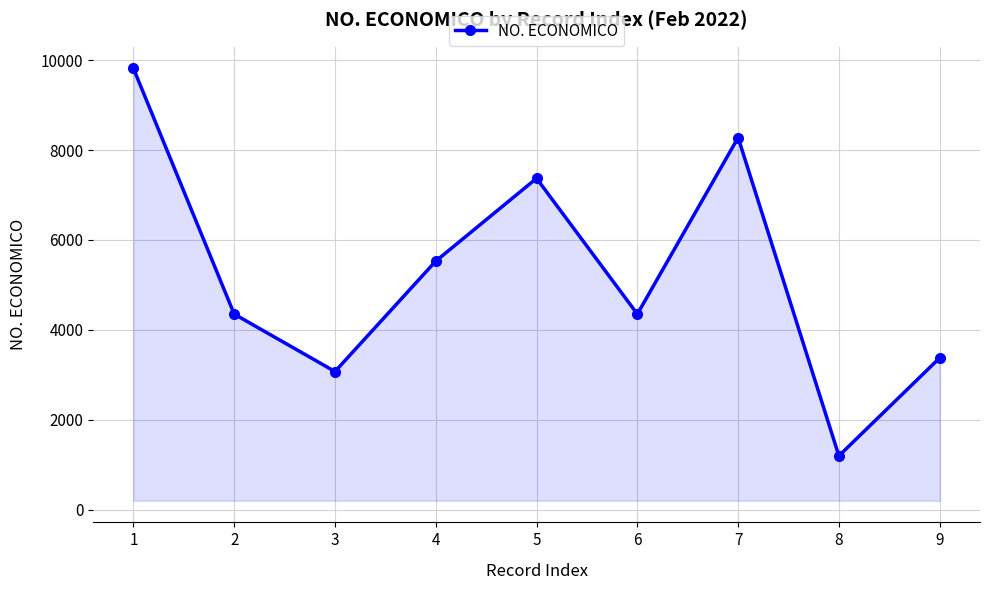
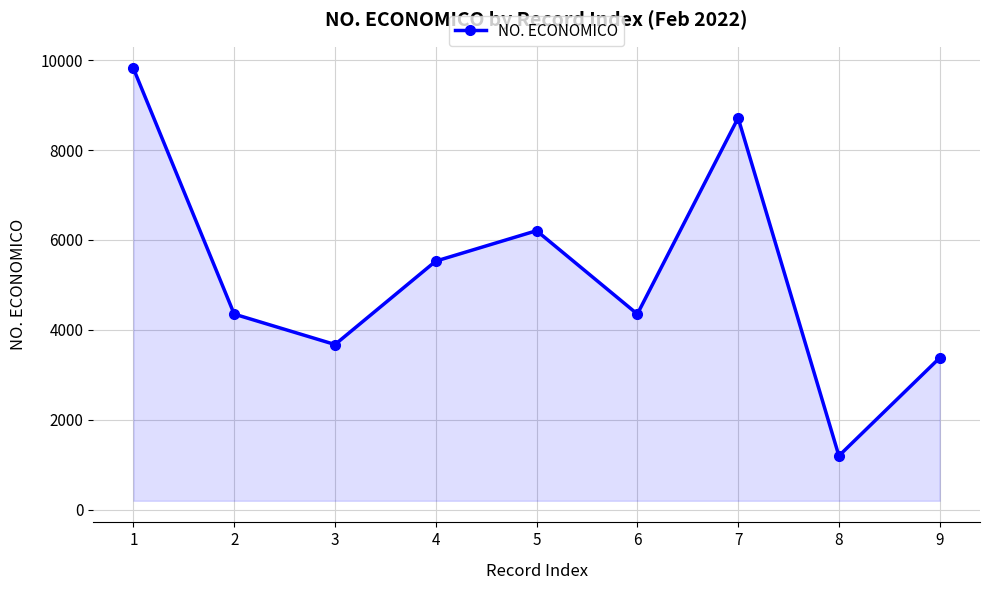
3: 3100 -> 3700
5: 7400 -> 6200
7: 8300 -> 8700
